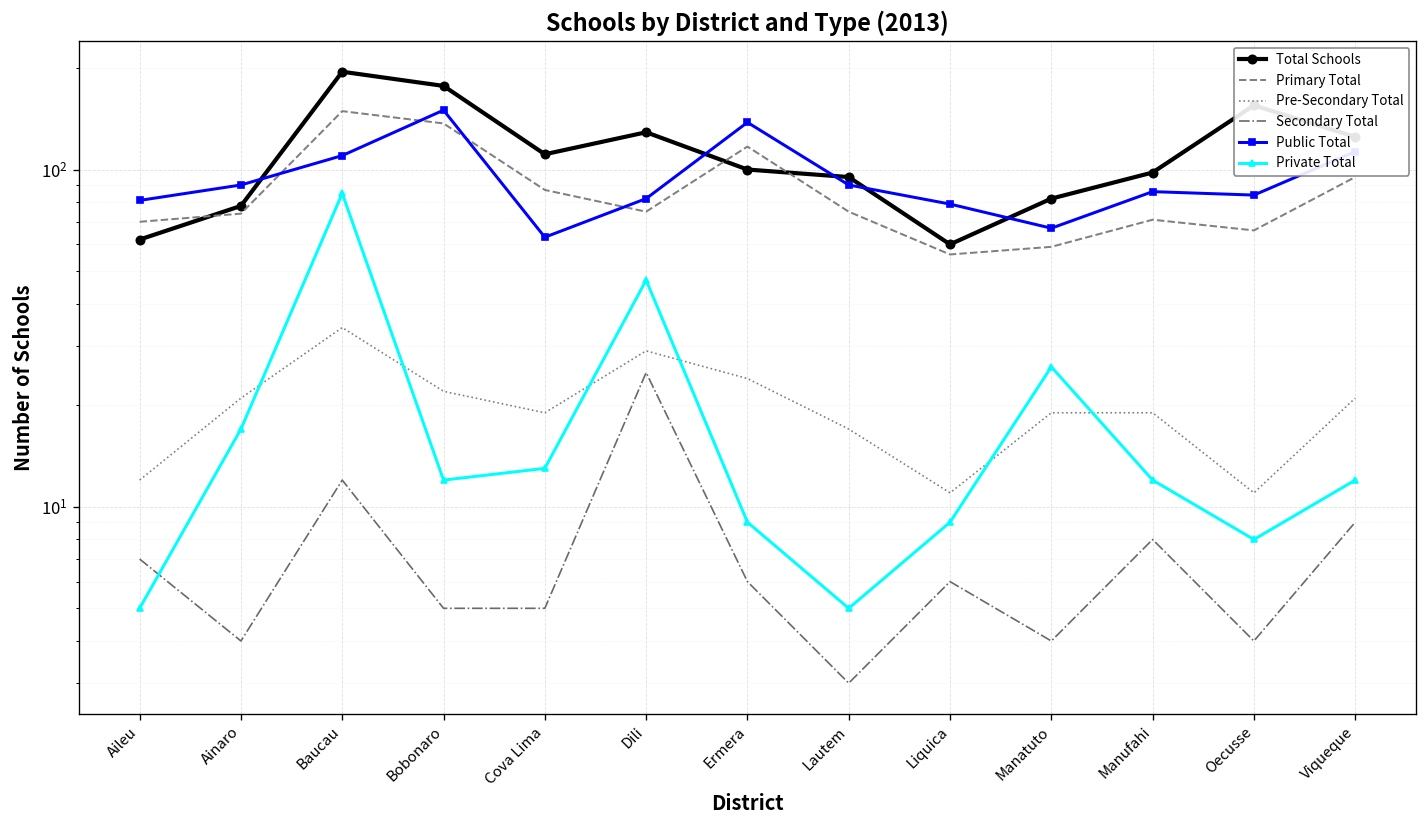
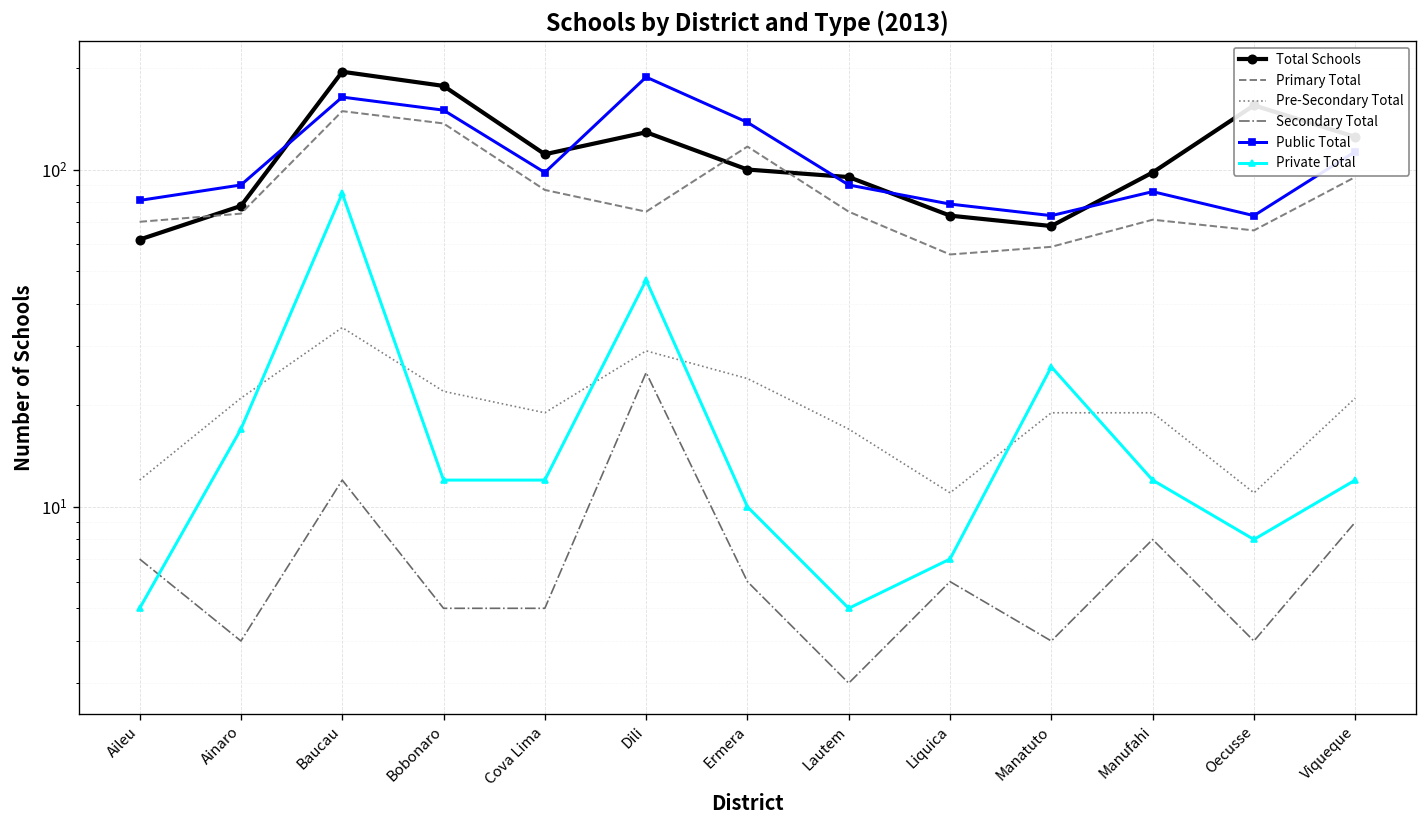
Public Total, Baucau: 110 -> 160
Public Total, Cova Lima: 63 -> 98
Private Total, Cova Lima: 13 -> 12
Public Total, Dili: 82 -> 190
Private Total, Ermera: 9 -> 10
Total Schools, Liquica: 60 -> 73
Private Total, Liquica: 9 -> 7
Total Schools, Manatuto: 82 -> 68
Public Total, Manatuto: 67 -> 73
Public Total, Oecusse: 84 -> 73
